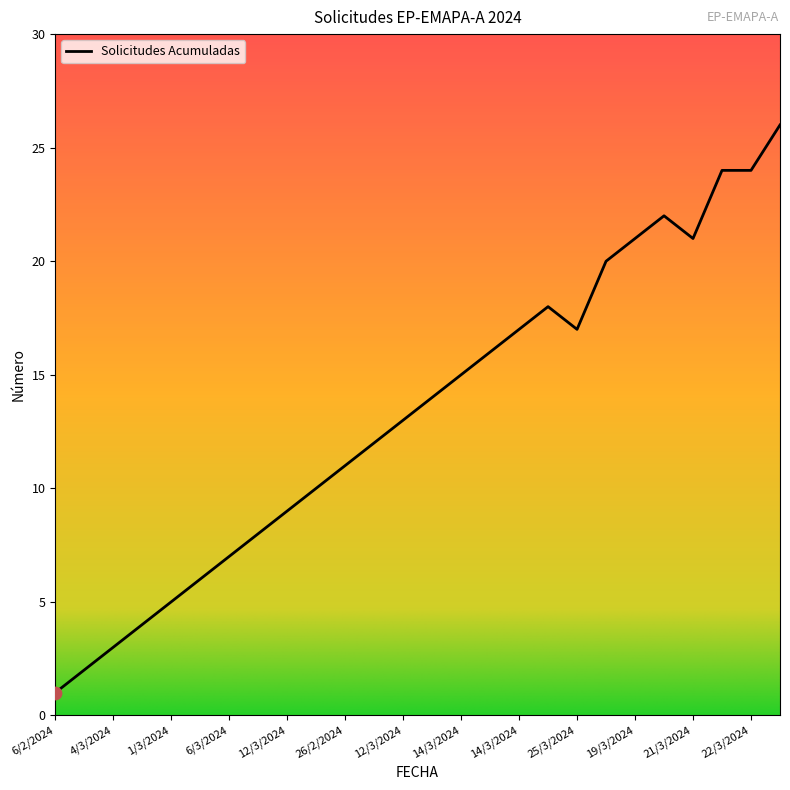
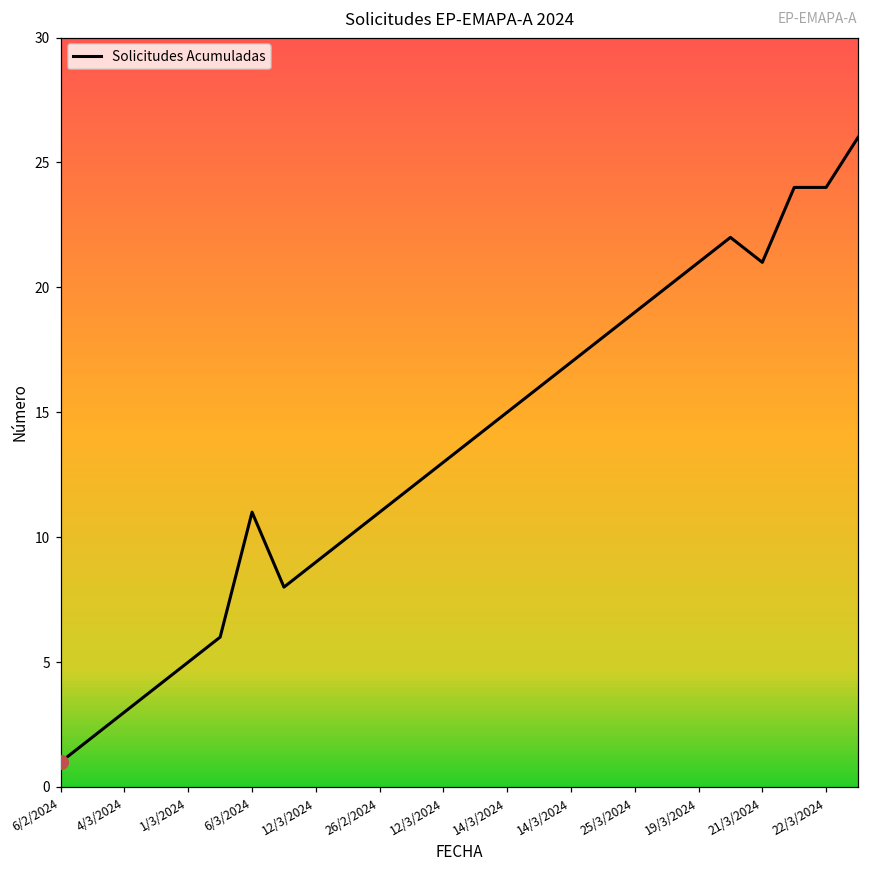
Solicitudes Acumuladas, 6/3/2024: 7 -> 11
Solicitudes Acumuladas, 25/3/2024: 17 -> 19
